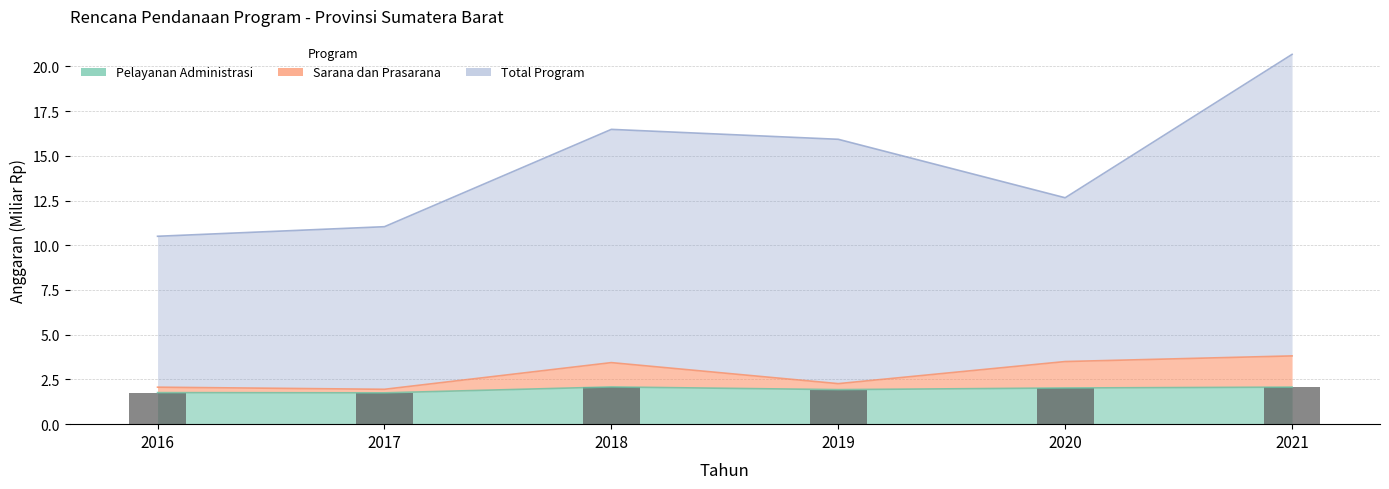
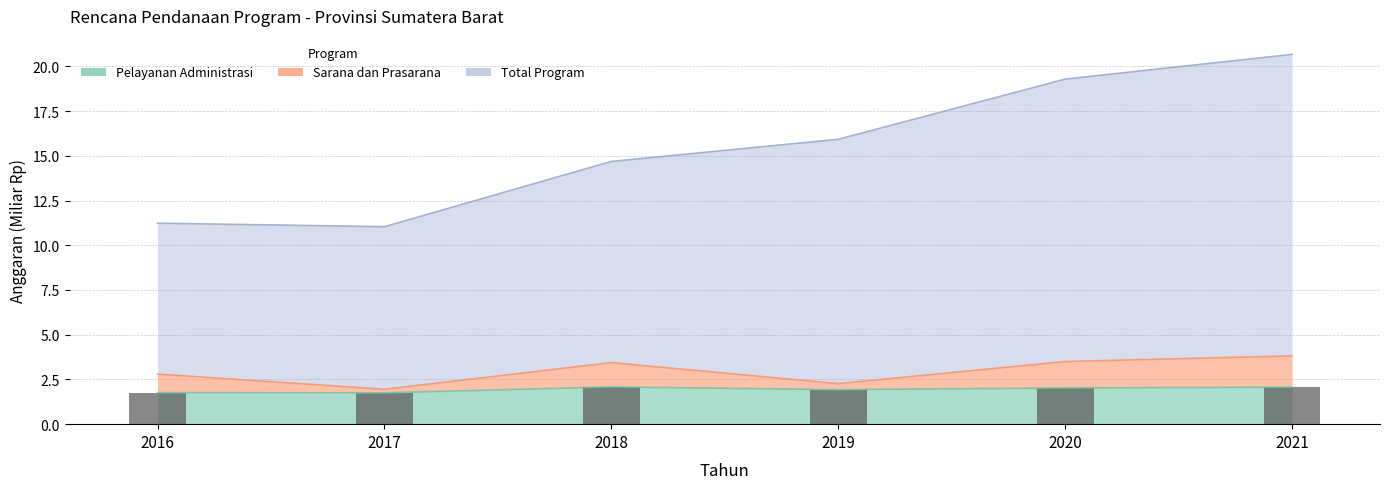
Sarana dan Prasarana, 2016: 0.3 -> 1.0
Total Program, 2018: 13.0 -> 11.2
Total Program, 2020: 9.2 -> 15.8
